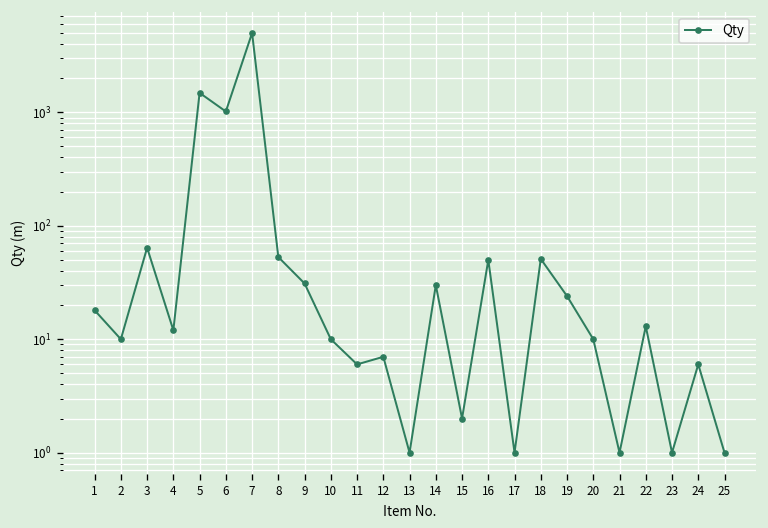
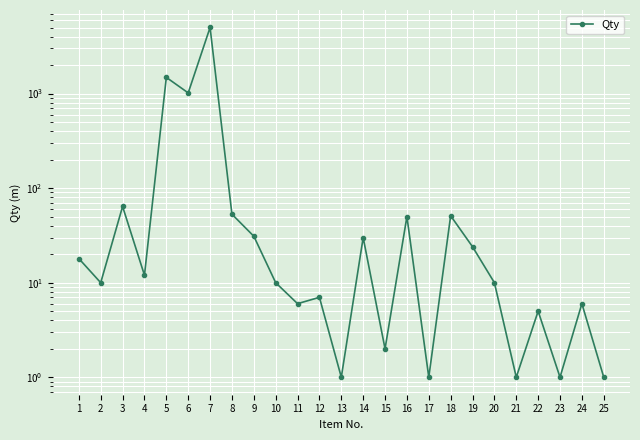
22: 13 -> 5
